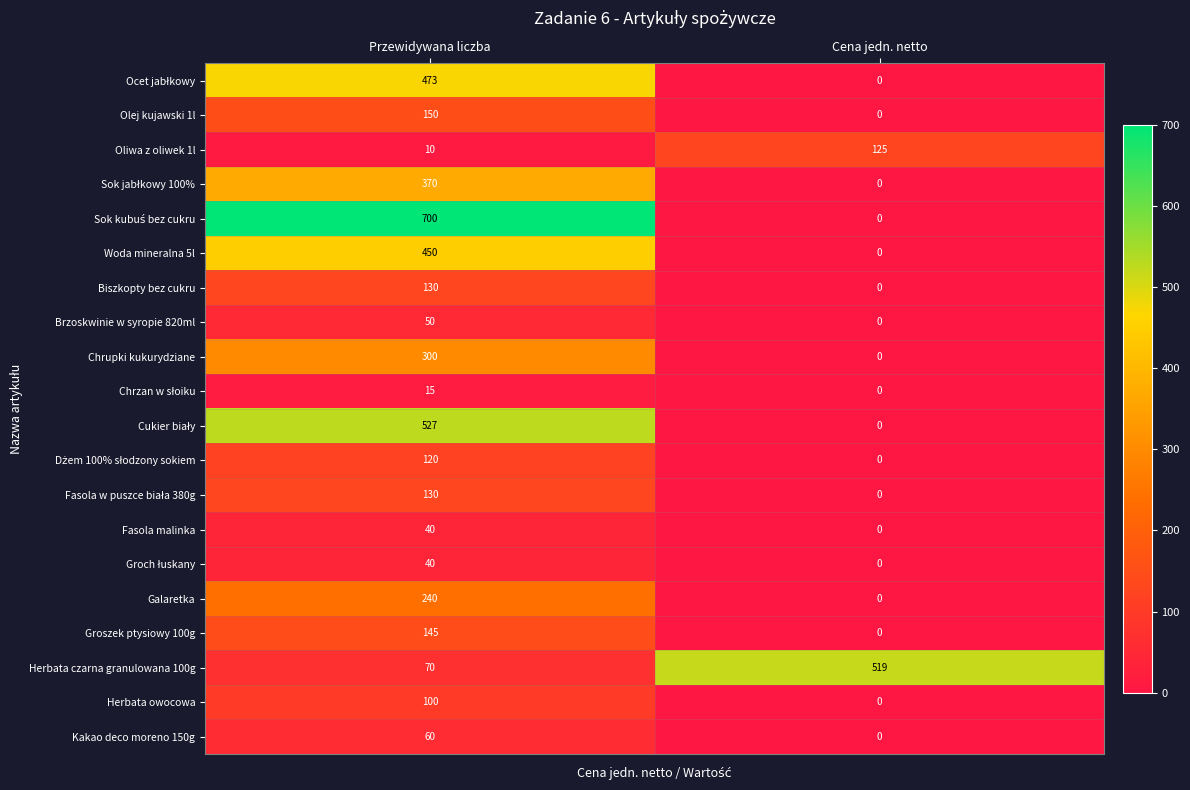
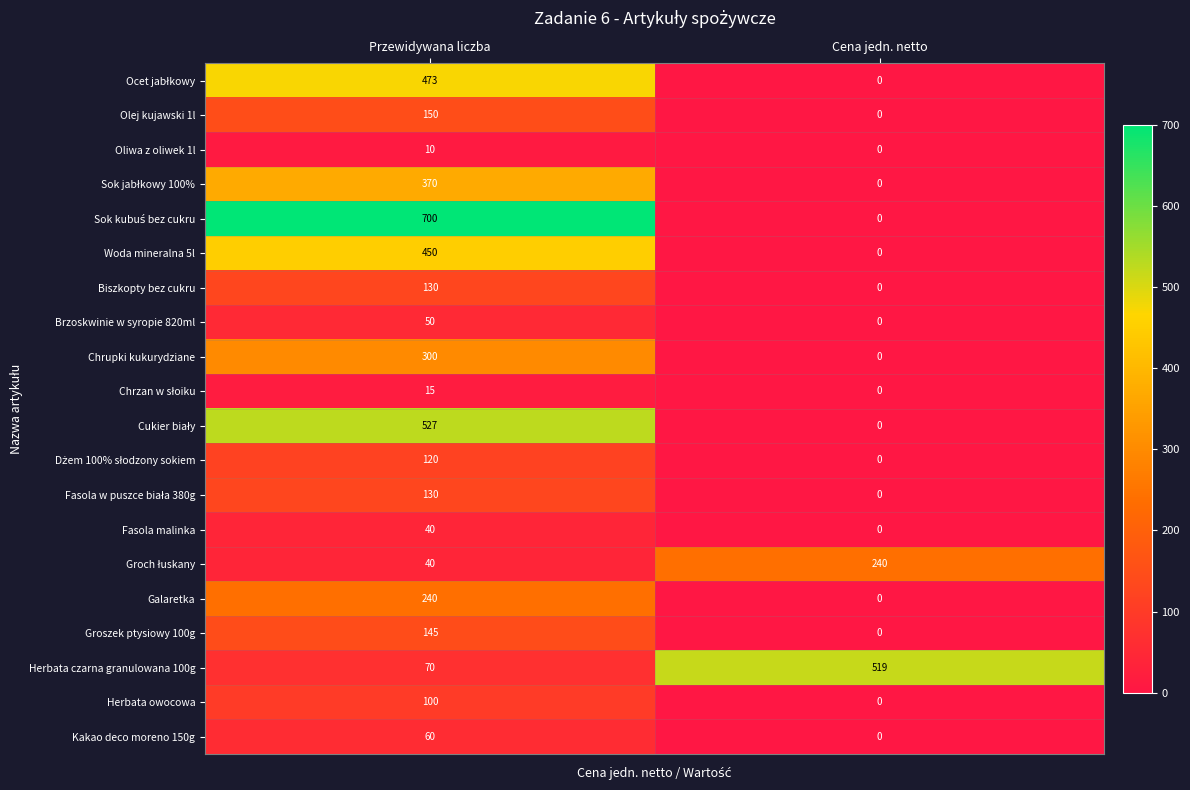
Oliwa z oliwek 1l, Cena jedn. netto: 125 -> 0
Groch łuskany, Cena jedn. netto: 0 -> 240
